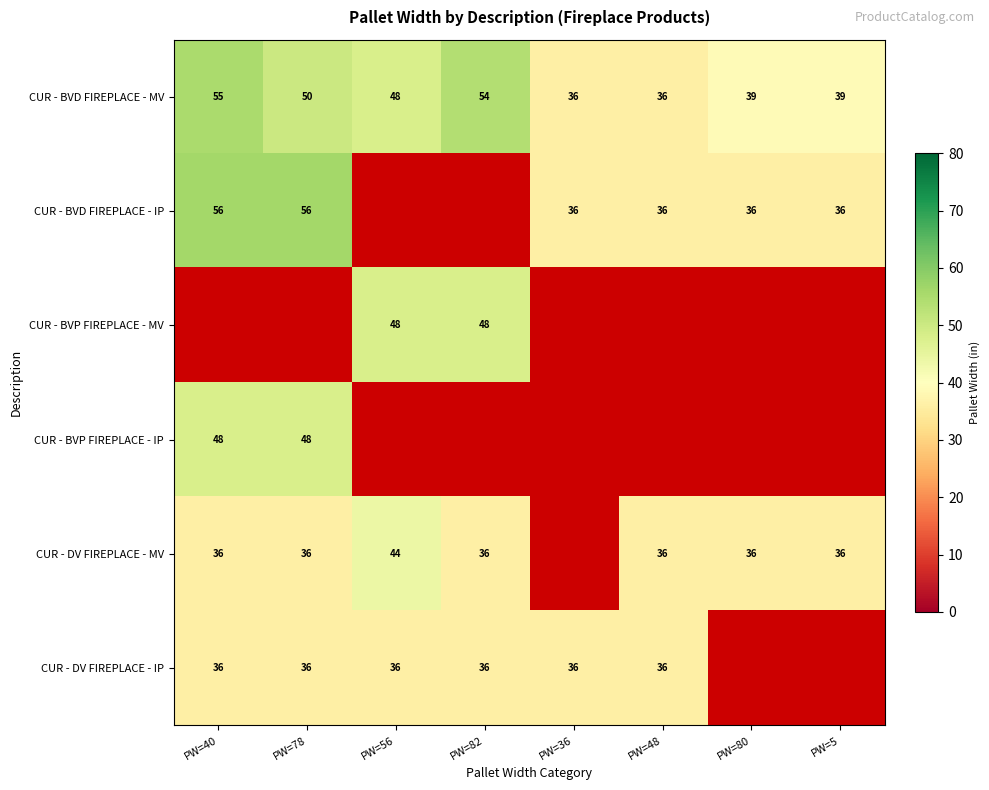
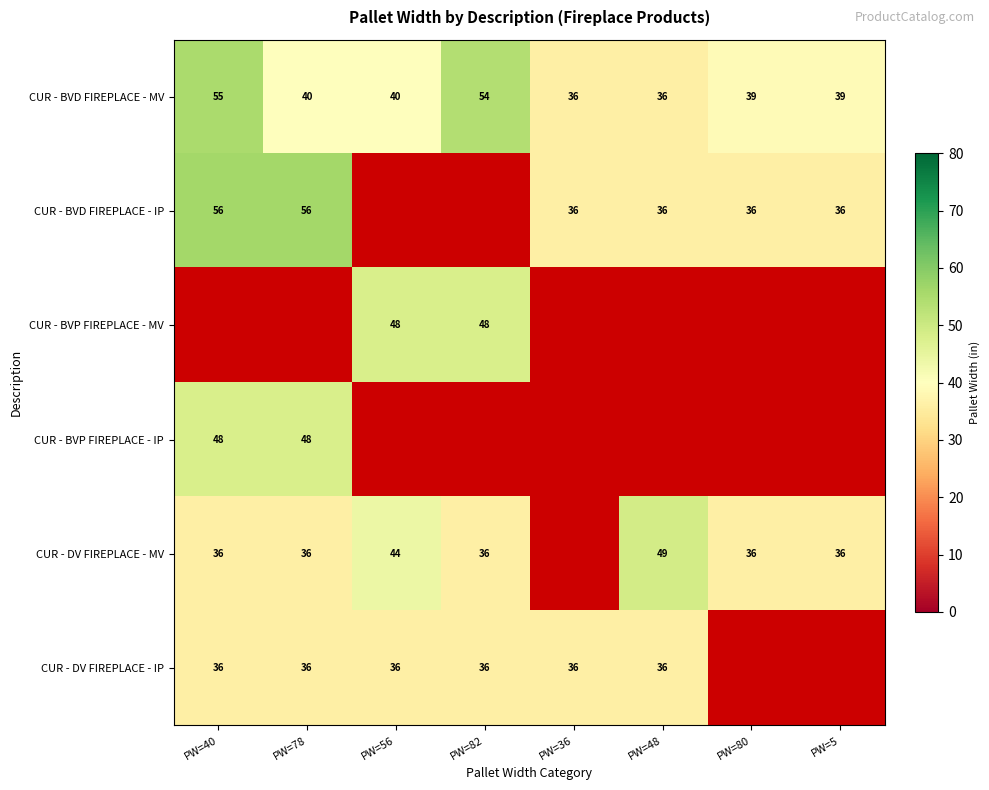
CUR - BVD FIREPLACE - MV, PW=78: 50 -> 40
CUR - BVD FIREPLACE - MV, PW=56: 48 -> 40
CUR - DV FIREPLACE - MV, PW=48: 36 -> 49
